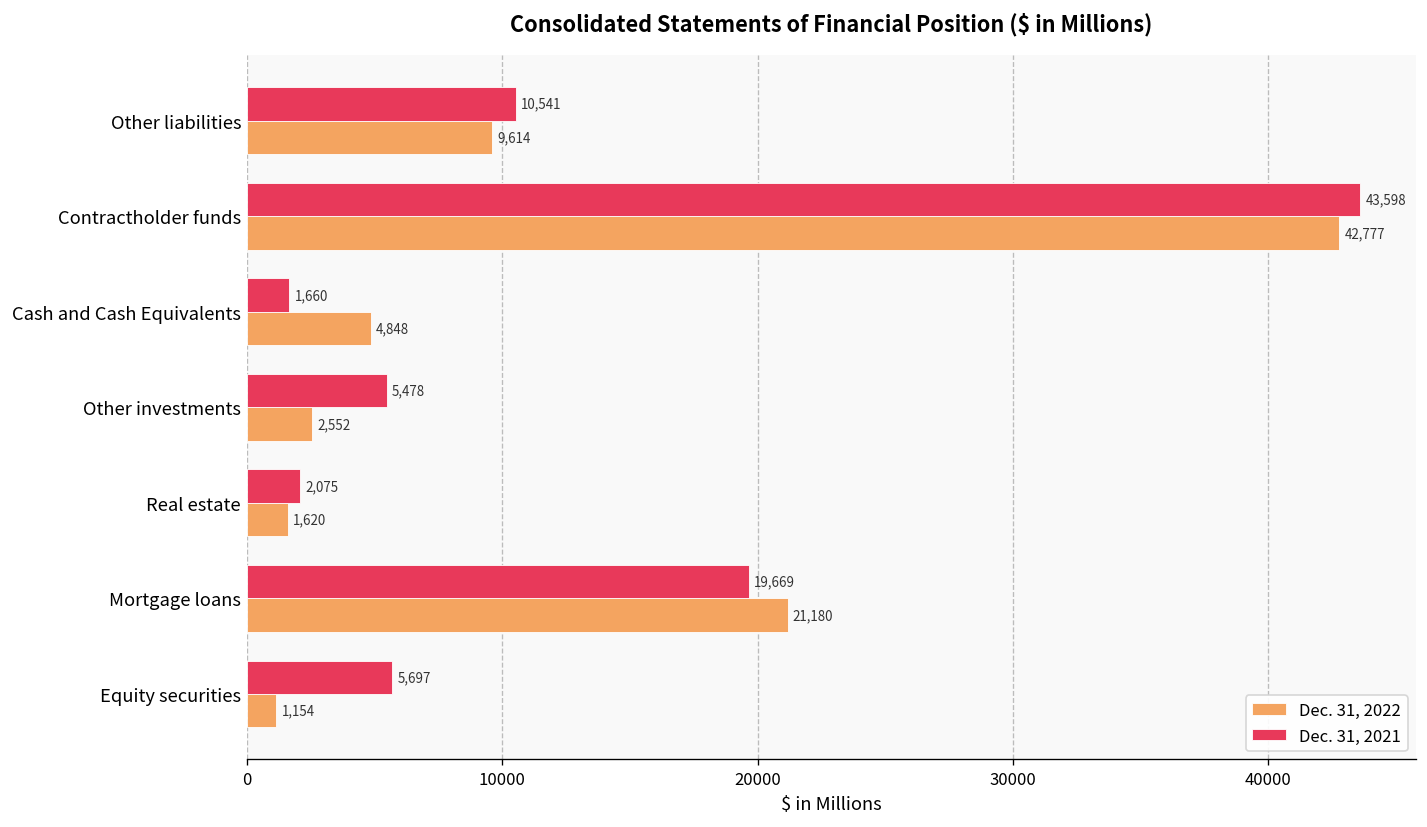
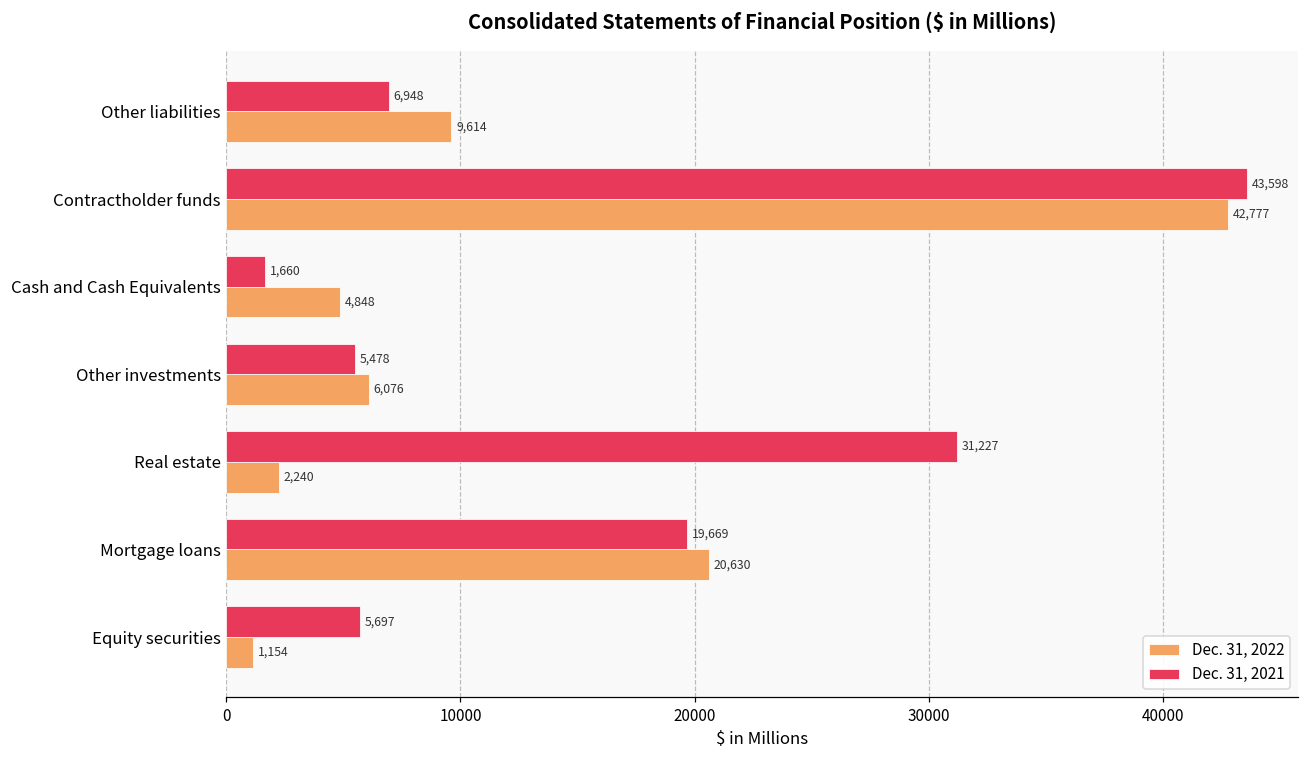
Dec. 31, 2021, Other liabilities: 10,541 -> 6,948
Dec. 31, 2022, Other investments: 2,552 -> 6,076
Dec. 31, 2021, Real estate: 2,075 -> 31,227
Dec. 31, 2022, Real estate: 1,620 -> 2,240
Dec. 31, 2022, Mortgage loans: 21,180 -> 20,630
